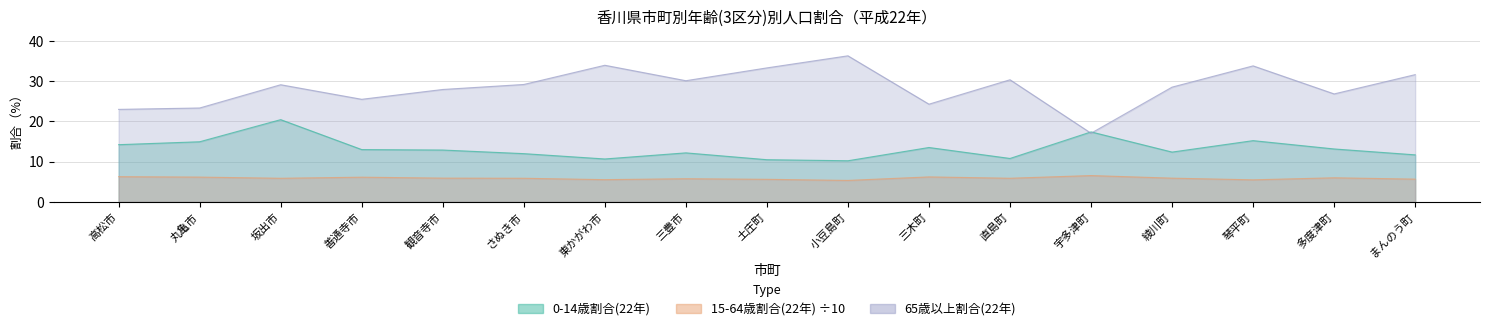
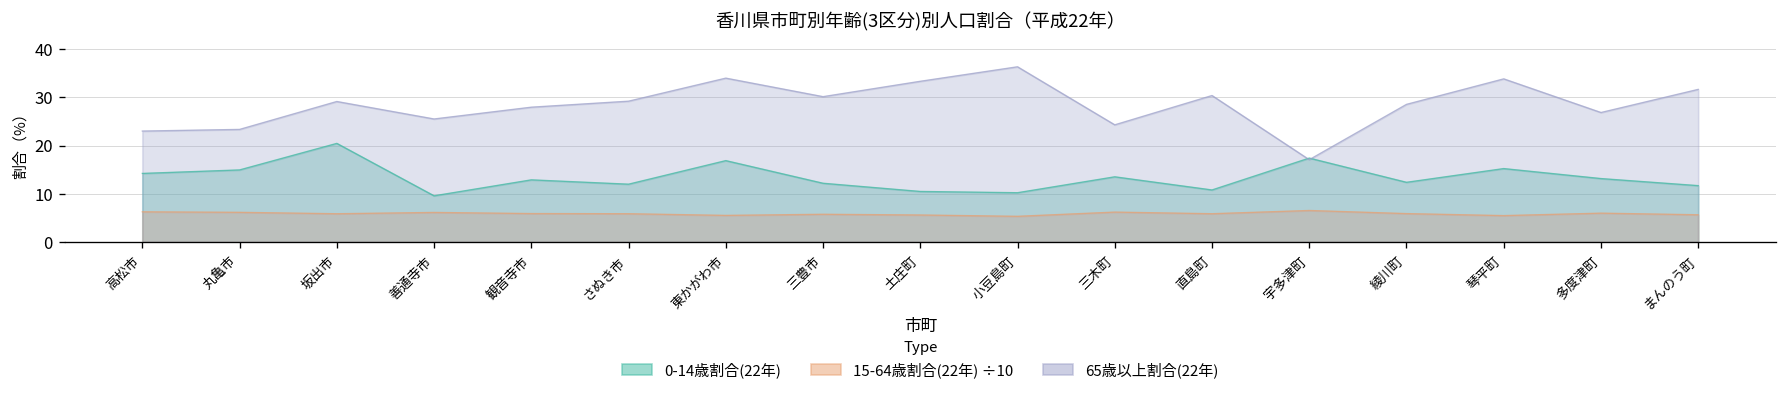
0-14歳割合(22年), 善通寺市: 13 -> 10
0-14歳割合(22年), 東かがわ市: 11 -> 17
